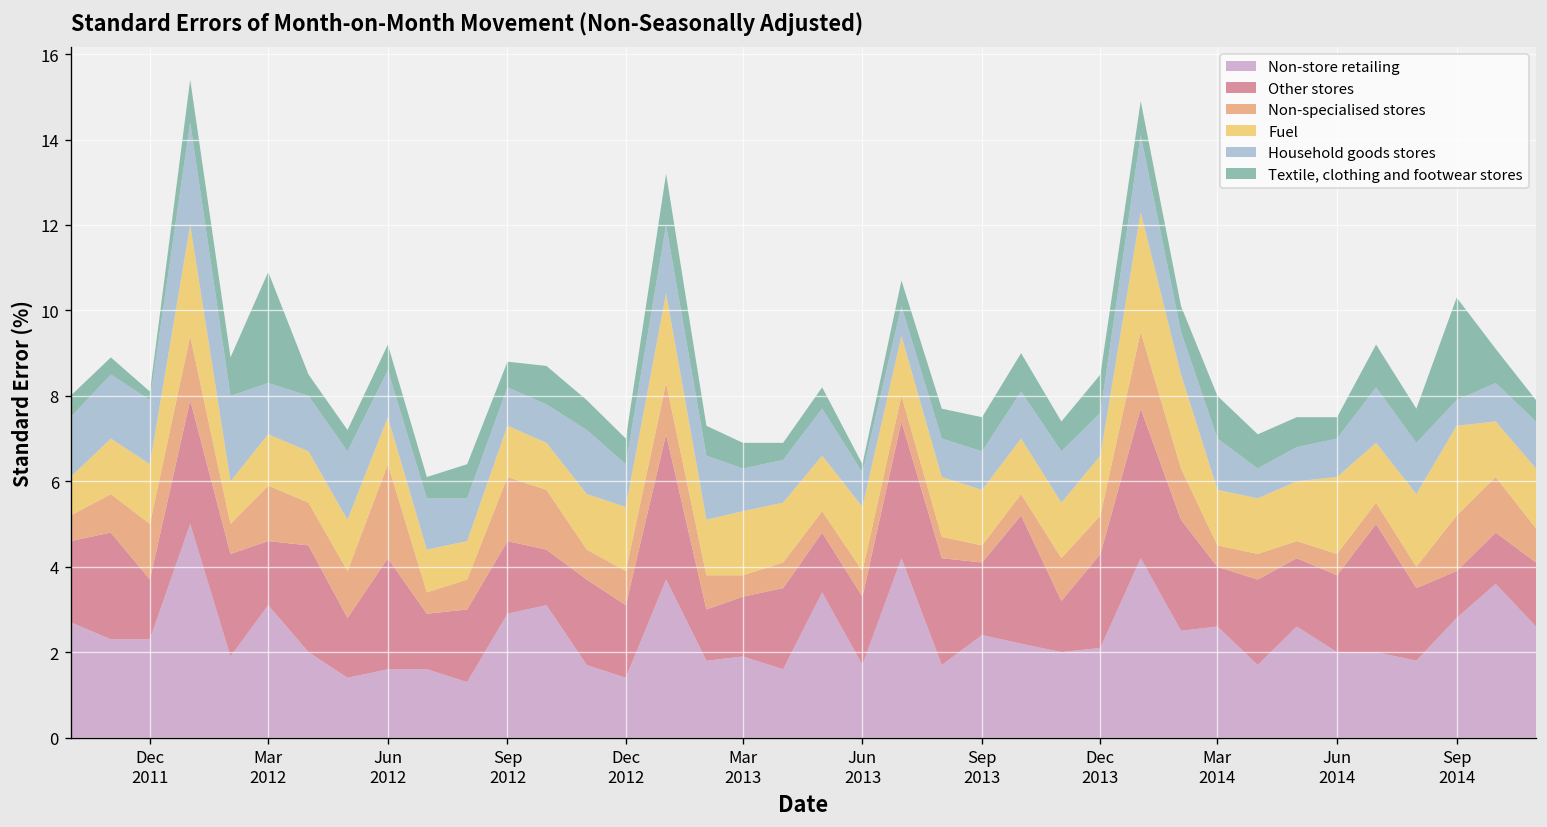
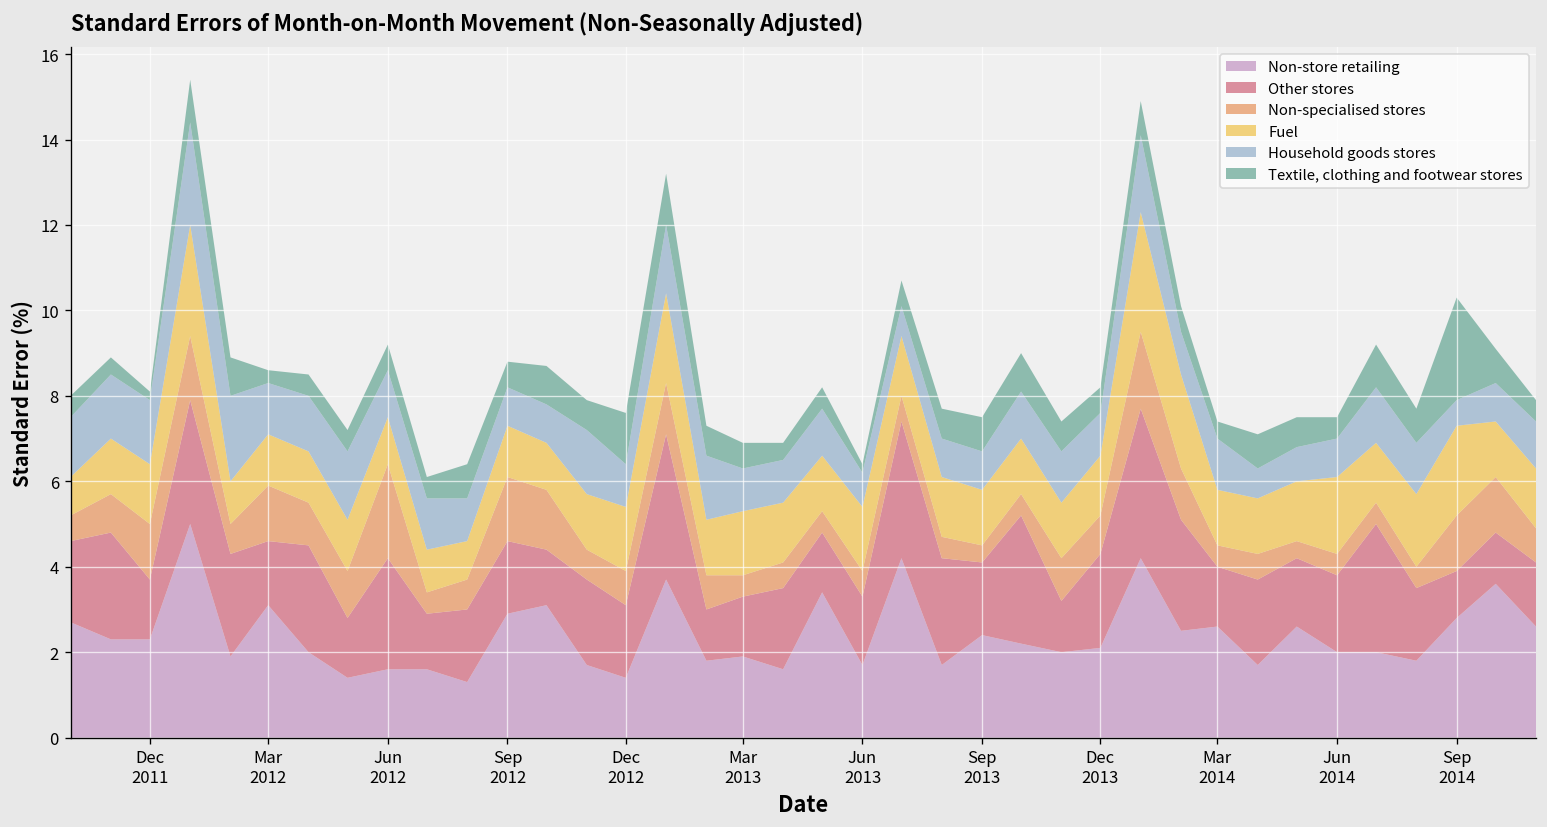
Textile, clothing and footwear stores, Mar 2012: 2.6 -> 0.3
Textile, clothing and footwear stores, Dec 2012: 0.6 -> 1.2
Textile, clothing and footwear stores, Dec 2013: 0.9 -> 0.6
Textile, clothing and footwear stores, Mar 2014: 1.0 -> 0.4
